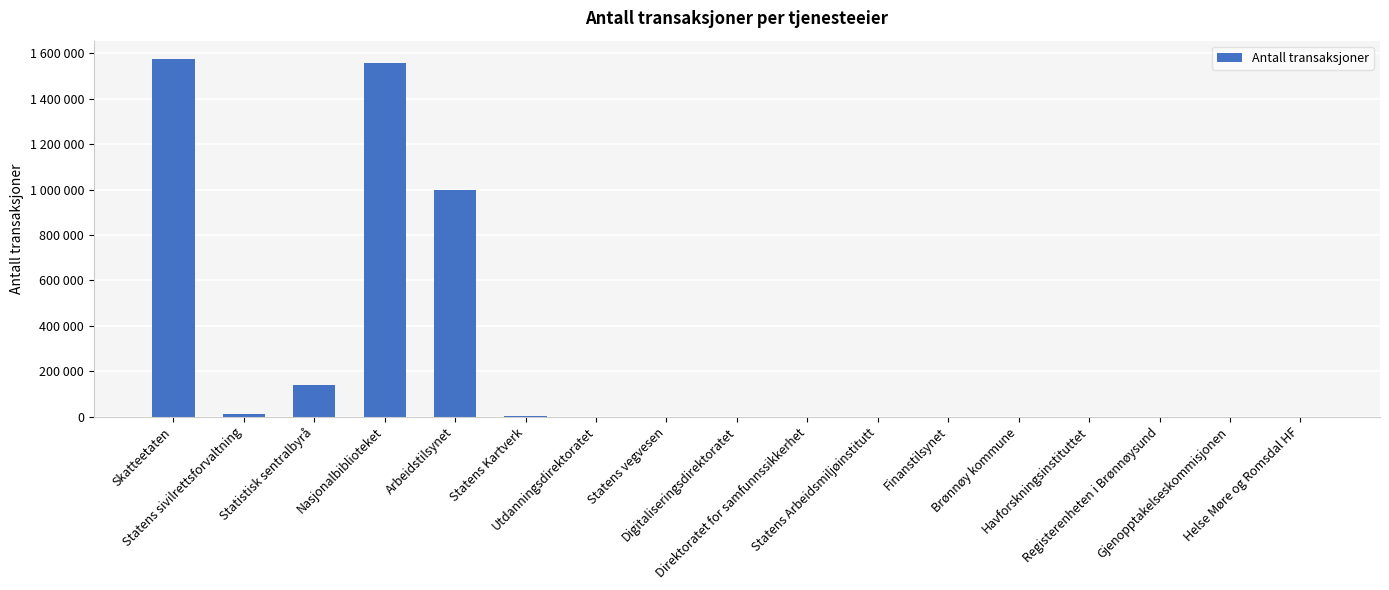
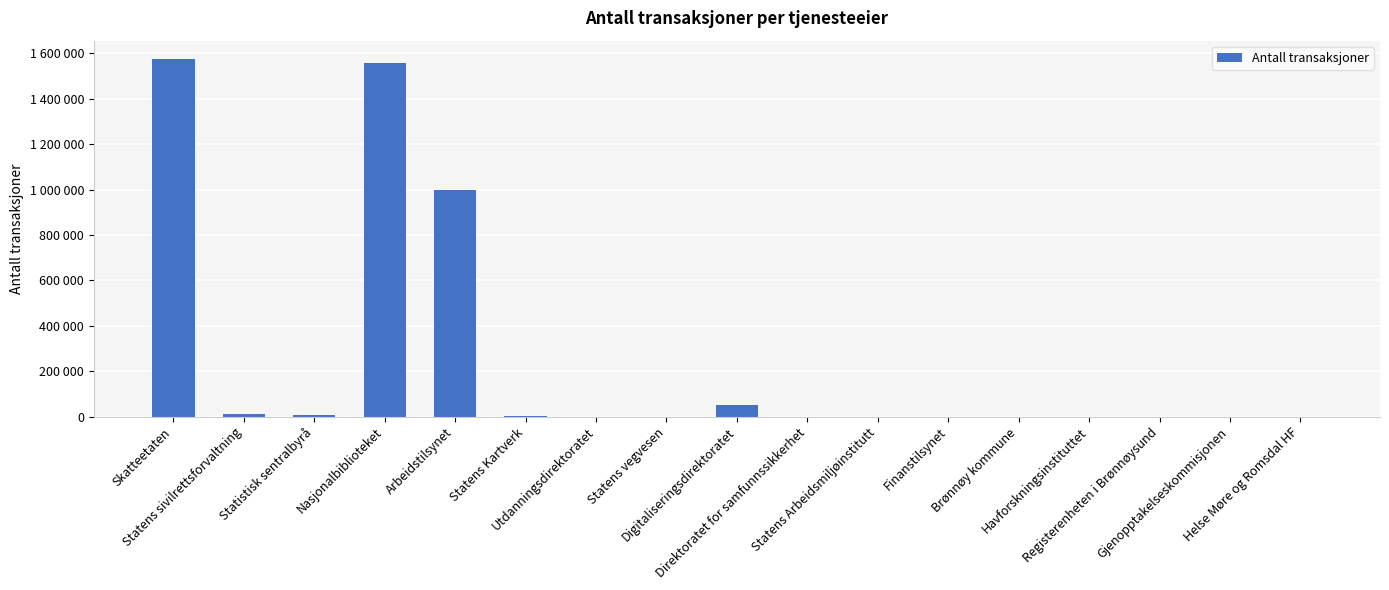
Statistisk sentralbyrå: 140000 -> 10000
Digitaliseringsdirektoratet: 0 -> 50000
